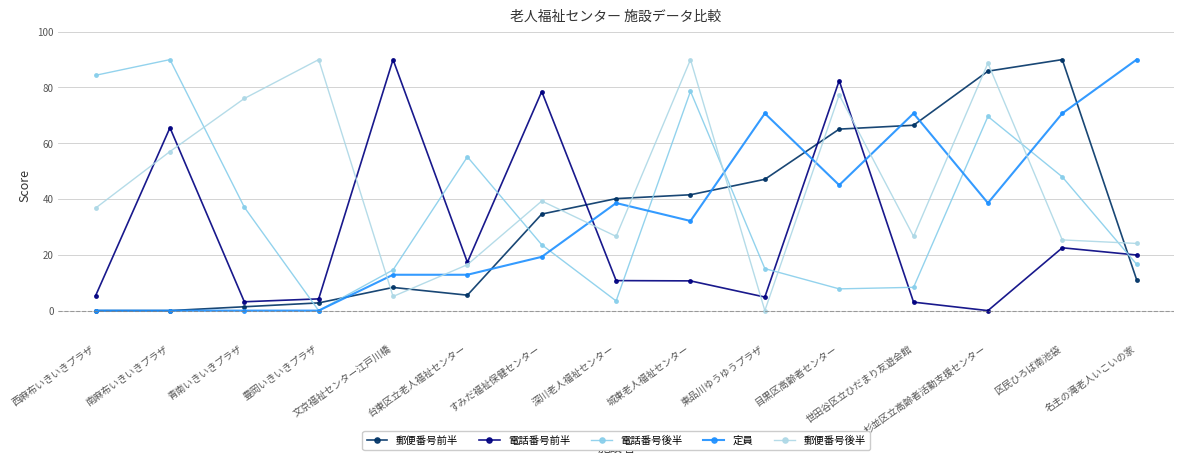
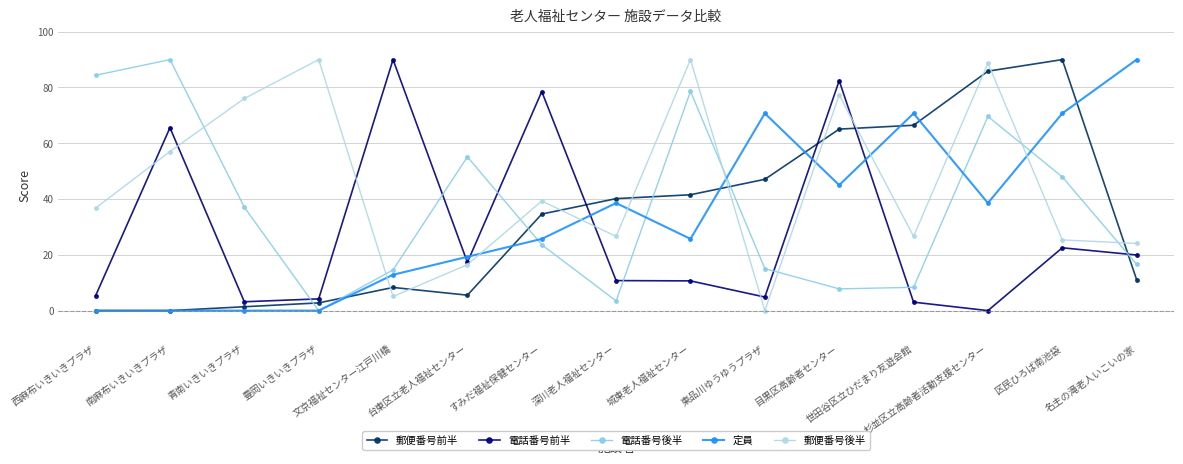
定員, 台東区立老人福祉センター: 13 -> 19
定員, すみだ福祉保健センター: 19 -> 26
定員, 城東老人福祉センター: 32 -> 26
